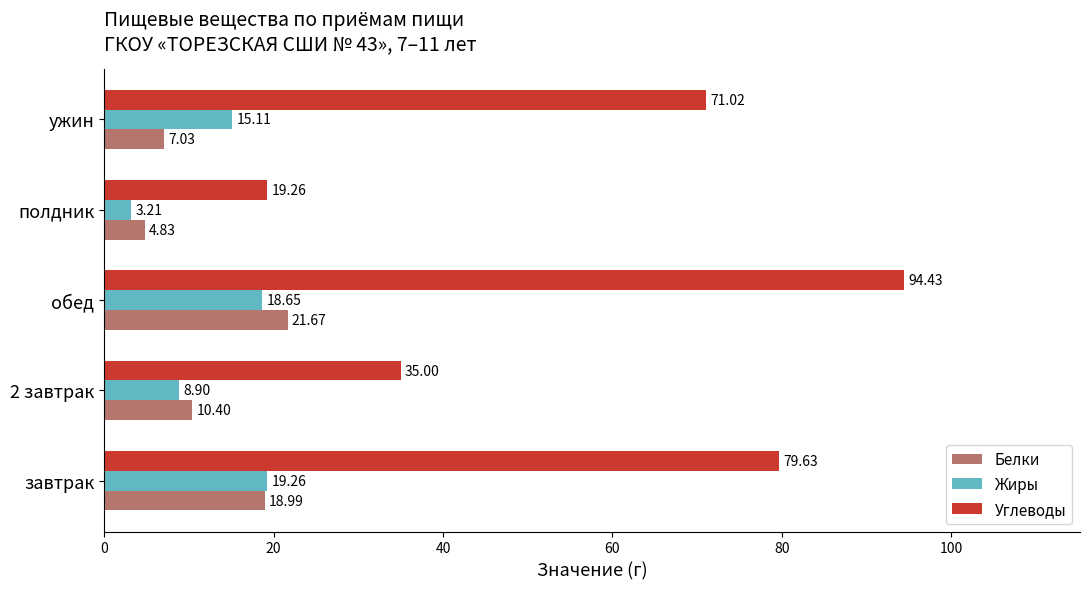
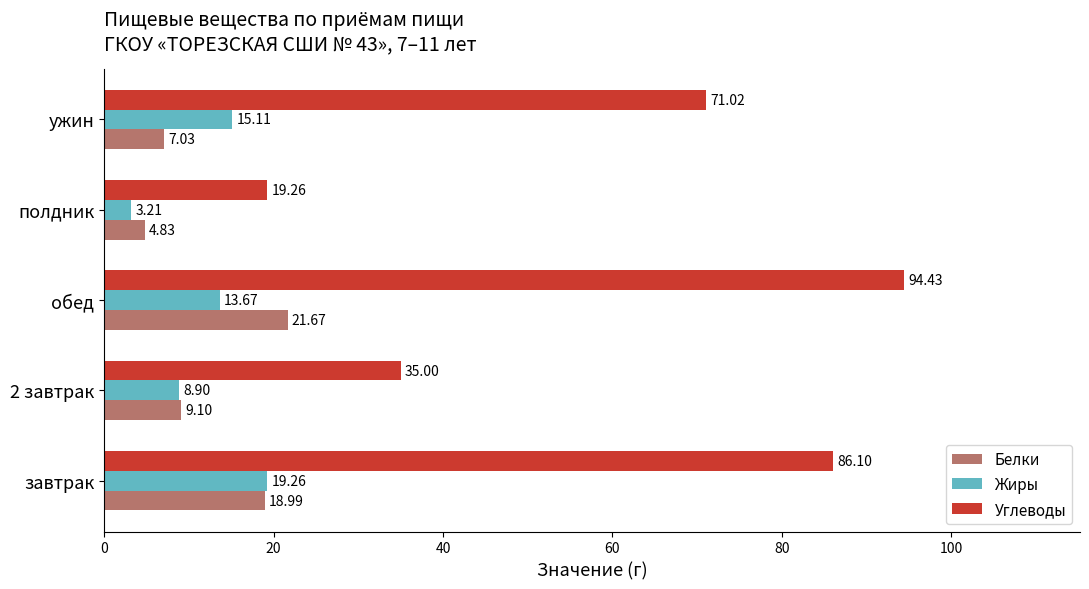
Жиры, обед: 18.65 -> 13.67
Белки, 2 завтрак: 10.40 -> 9.10
Углеводы, завтрак: 79.63 -> 86.10
